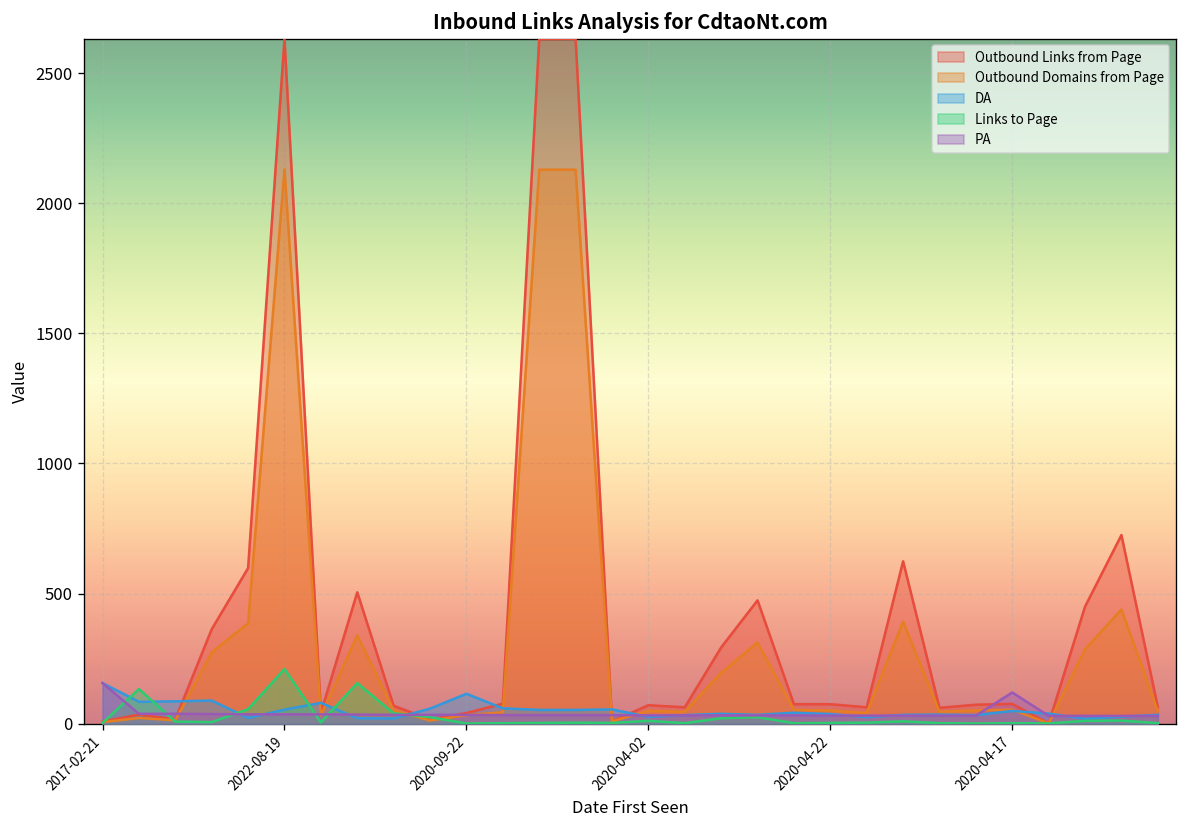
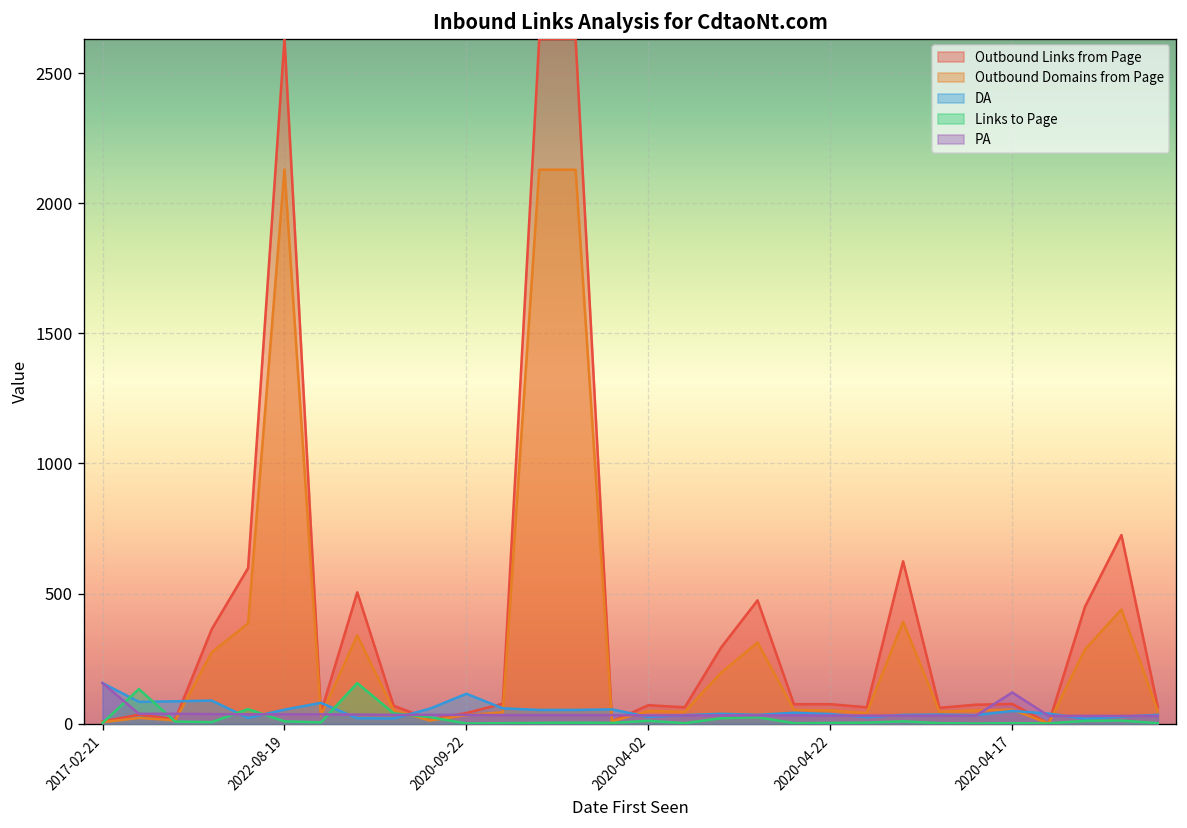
Links to Page, 2022-08-19: 210 -> 10
